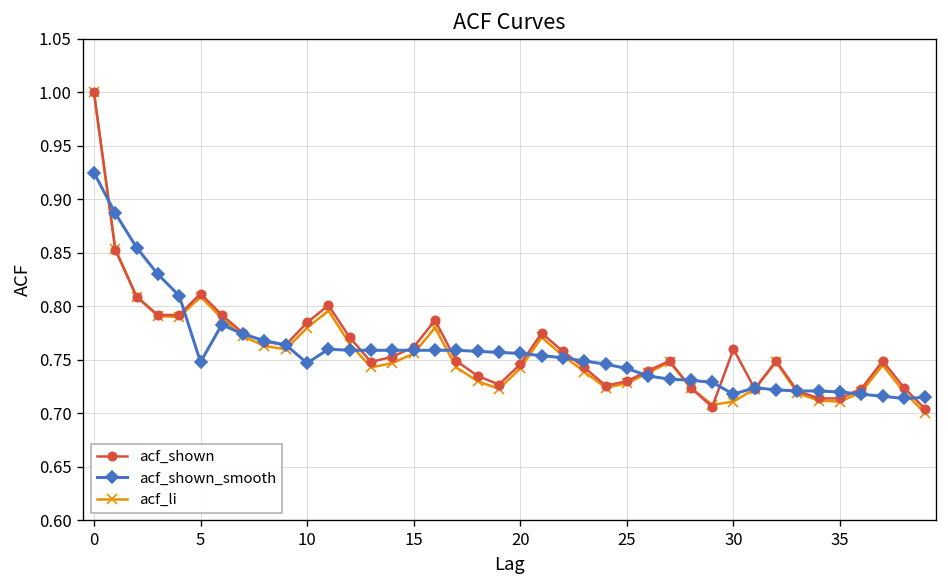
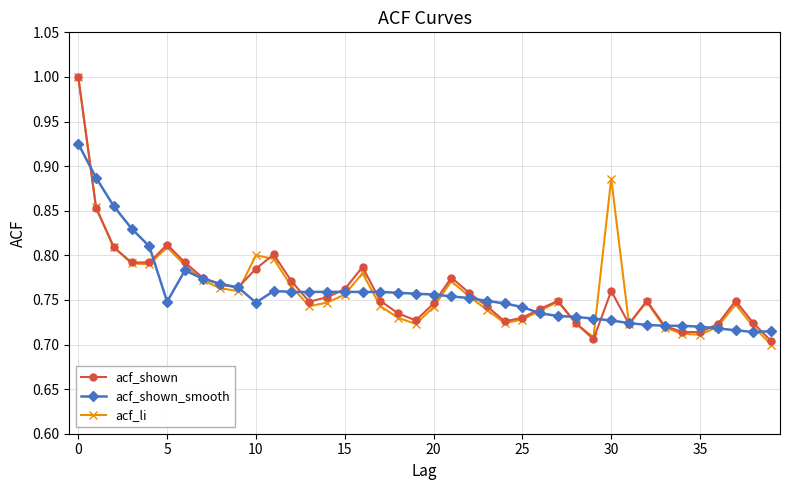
acf_li, 10: 0.78 -> 0.80
acf_shown_smooth, 30: 0.72 -> 0.73
acf_li, 30: 0.71 -> 0.89
